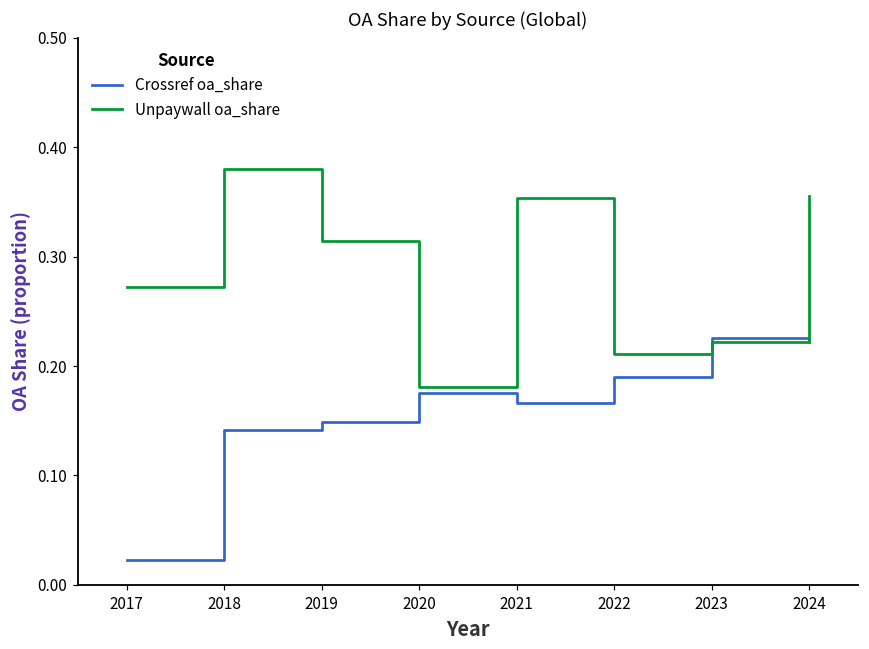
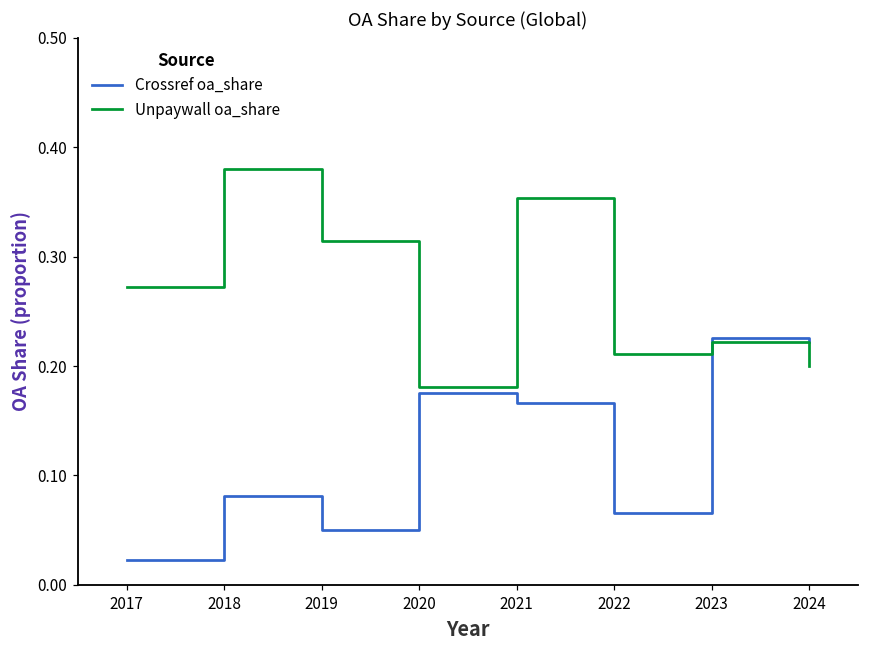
Crossref oa_share, 2018: 0.14 -> 0.08
Crossref oa_share, 2019: 0.15 -> 0.05
Crossref oa_share, 2022: 0.19 -> 0.07
Unpaywall oa_share, 2024: 0.36 -> 0.20
